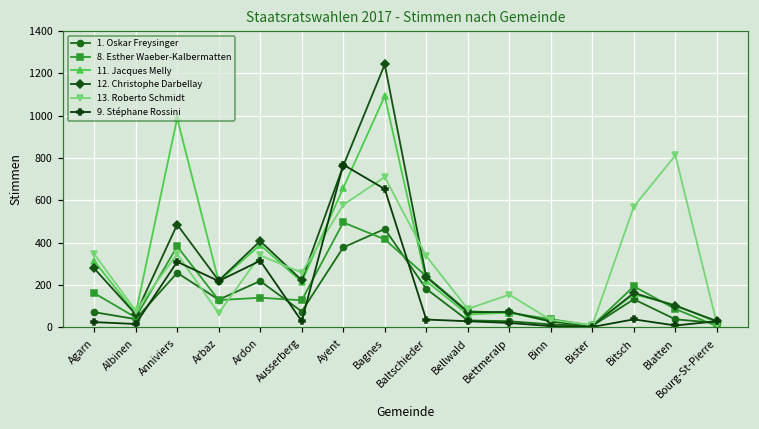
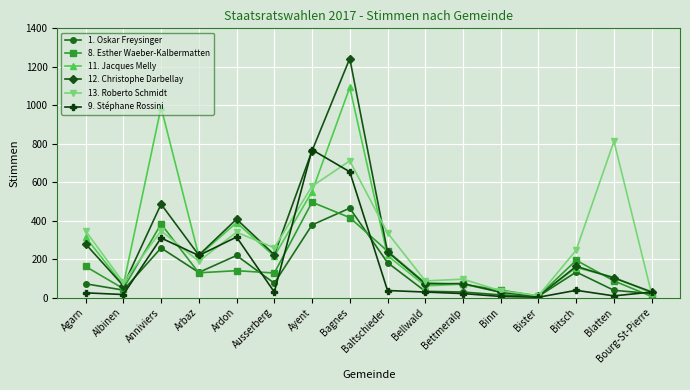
13. Roberto Schmidt, Arbaz: 70 -> 190
11. Jacques Melly, Ayent: 660 -> 550
13. Roberto Schmidt, Bettmeralp: 160 -> 100
13. Roberto Schmidt, Bitsch: 570 -> 250
